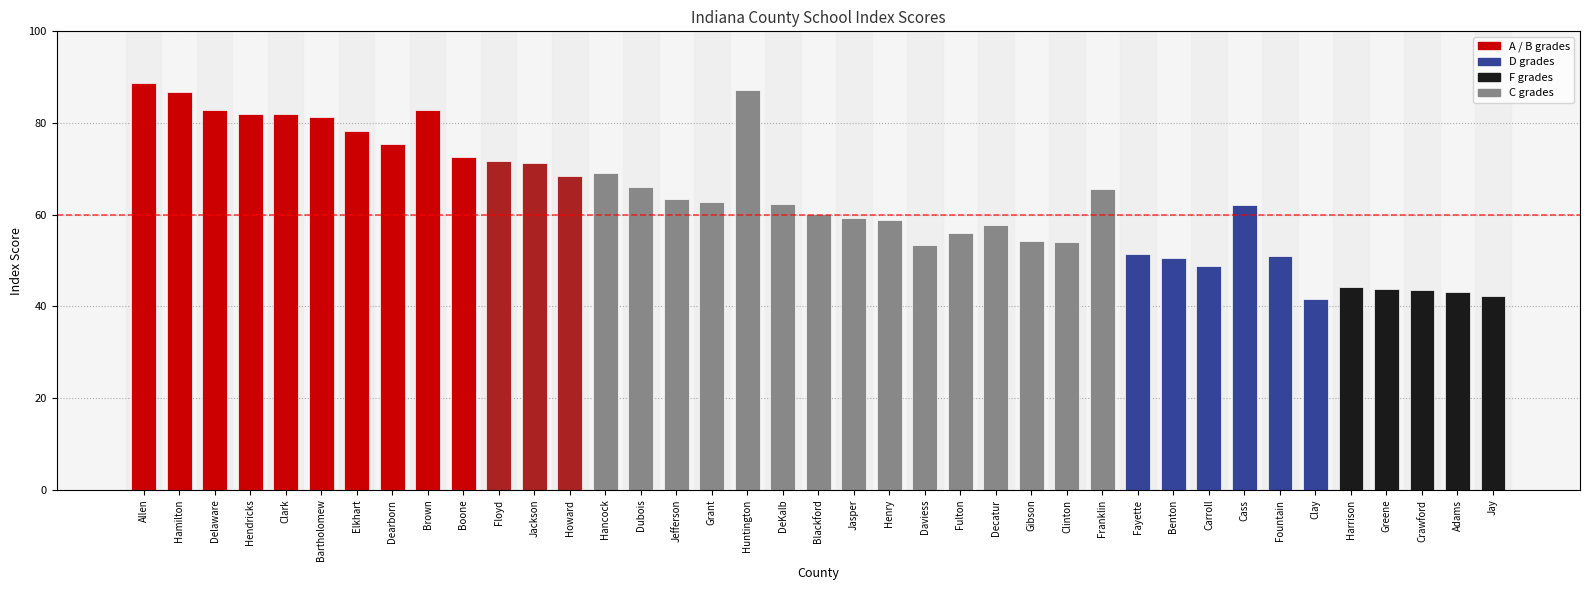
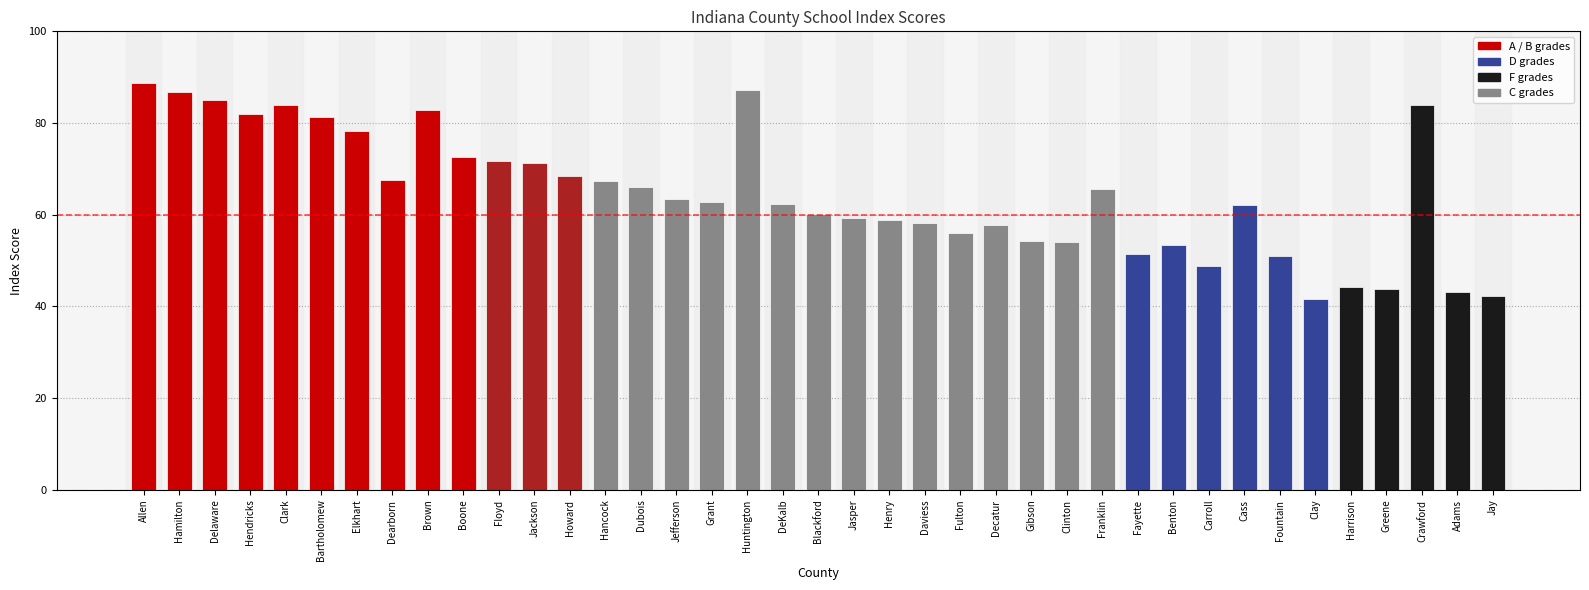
Delaware: 83 -> 85
Clark: 82 -> 84
Dearborn: 75 -> 68
Hancock: 69 -> 67
Daviess: 53 -> 58
Benton: 51 -> 53
Crawford: 44 -> 84
